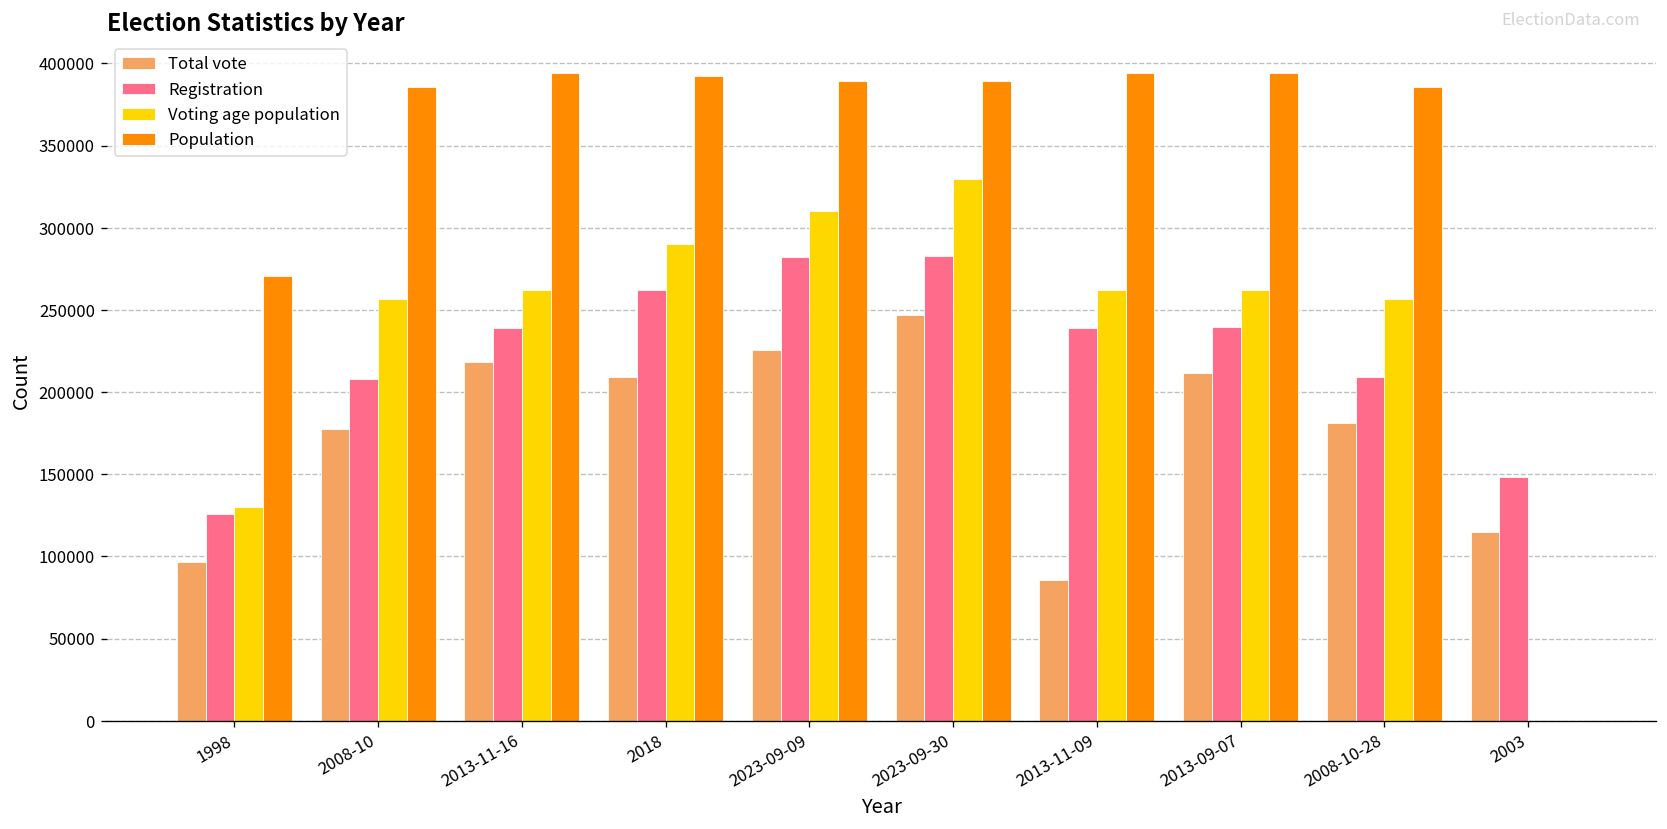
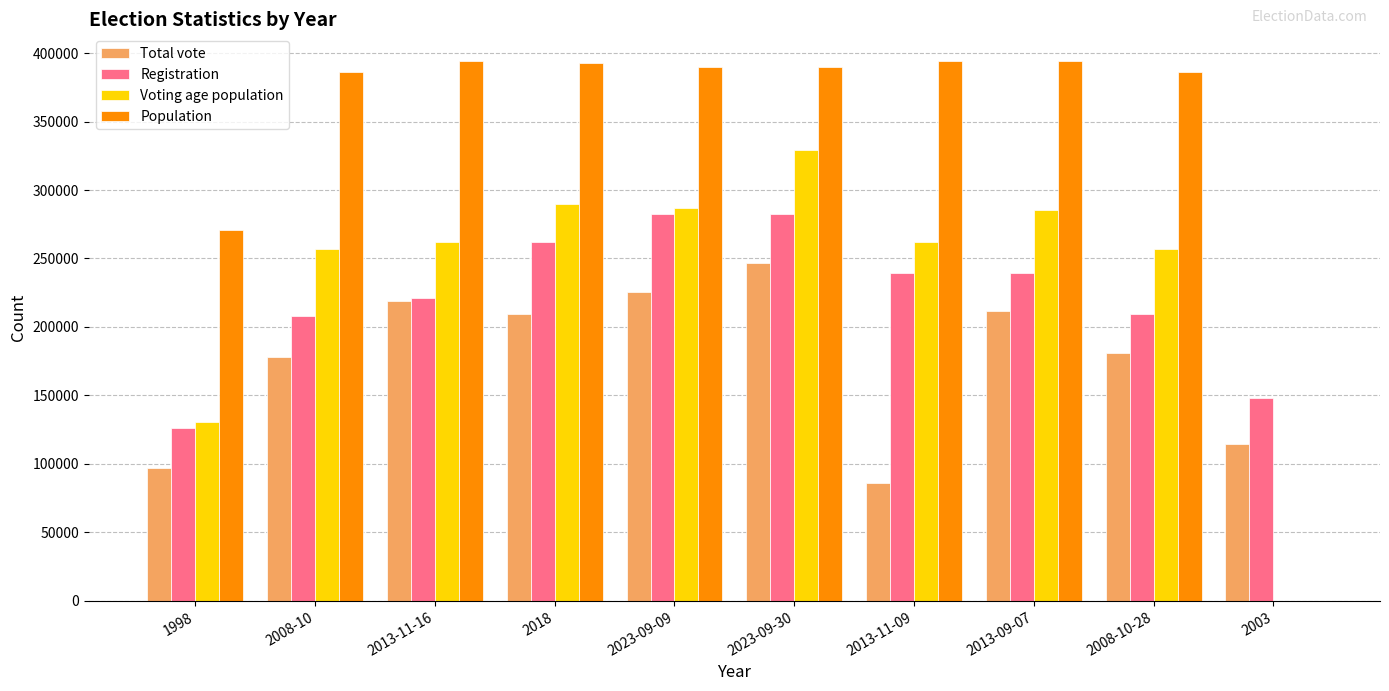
Registration, 2013-11-16: 239000 -> 221000
Voting age population, 2023-09-09: 310000 -> 287000
Voting age population, 2013-09-07: 262000 -> 285000
